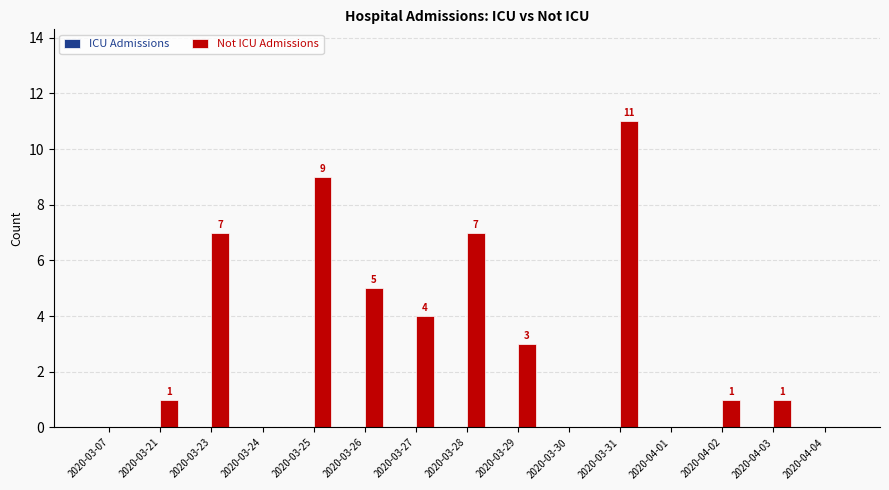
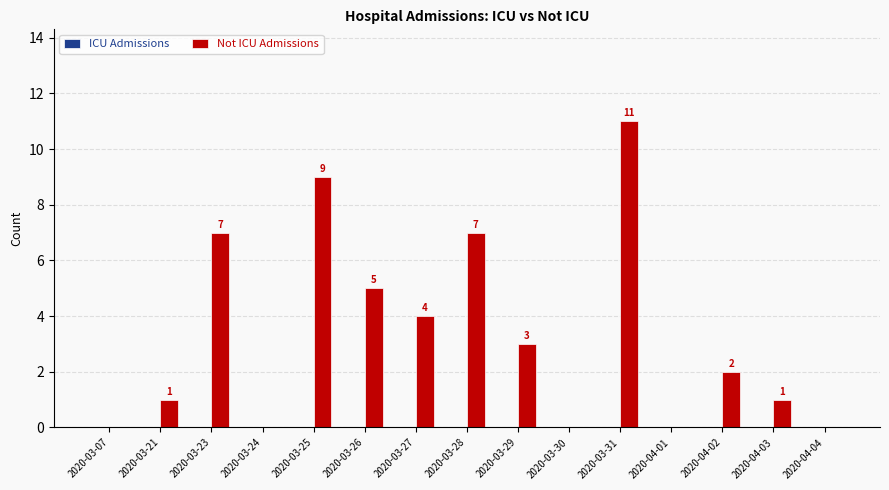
Not ICU Admissions, 2020-04-02: 1 -> 2
